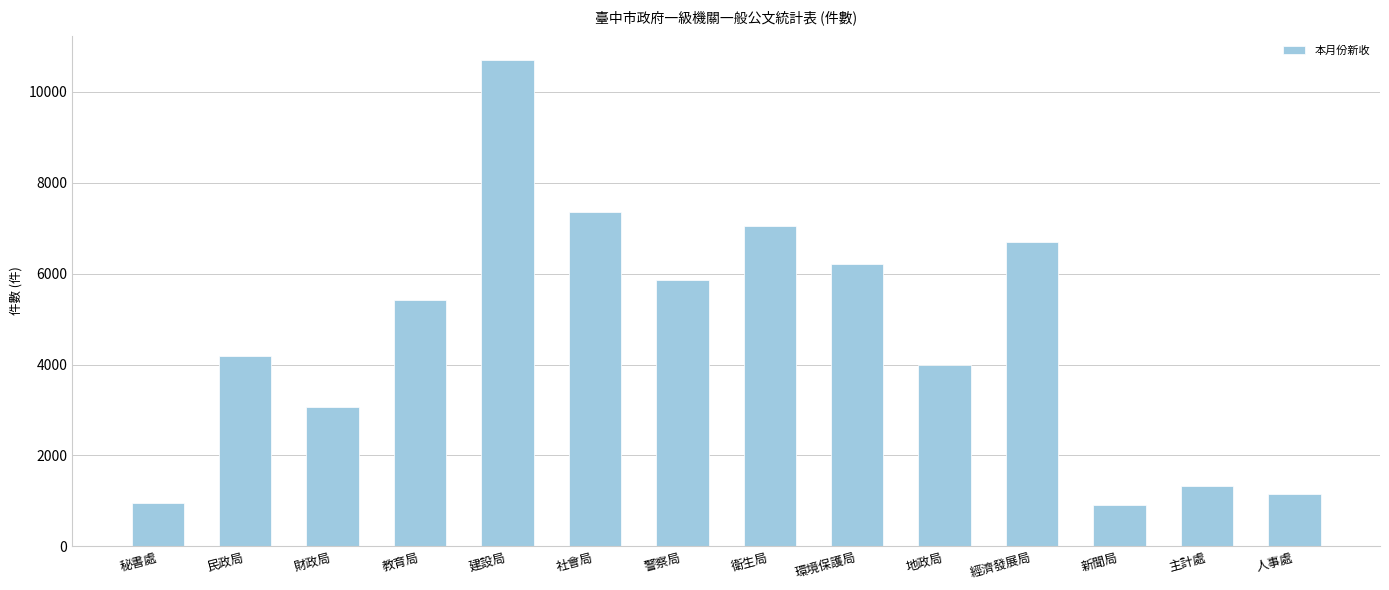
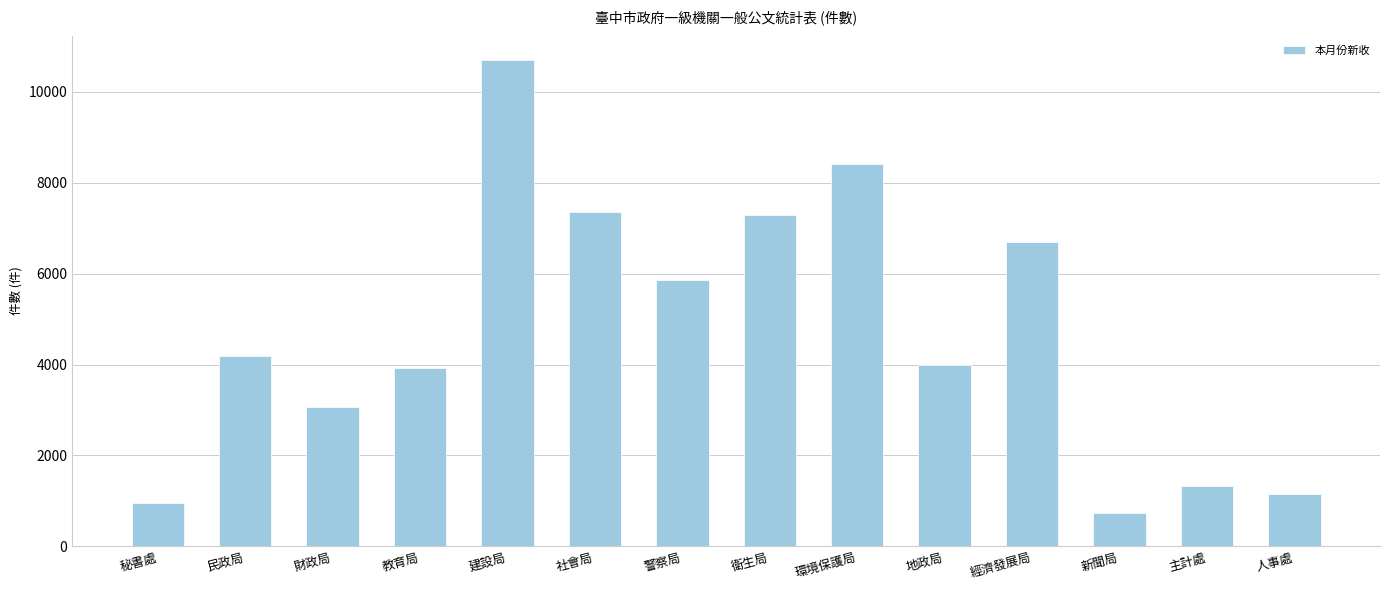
教育局: 5400 -> 3900
衛生局: 7000 -> 7300
環境保護局: 6200 -> 8400
新聞局: 900 -> 700
